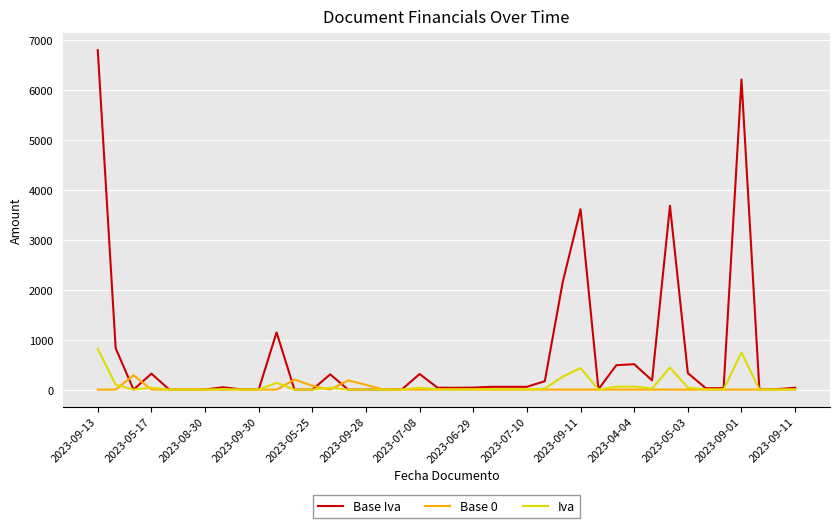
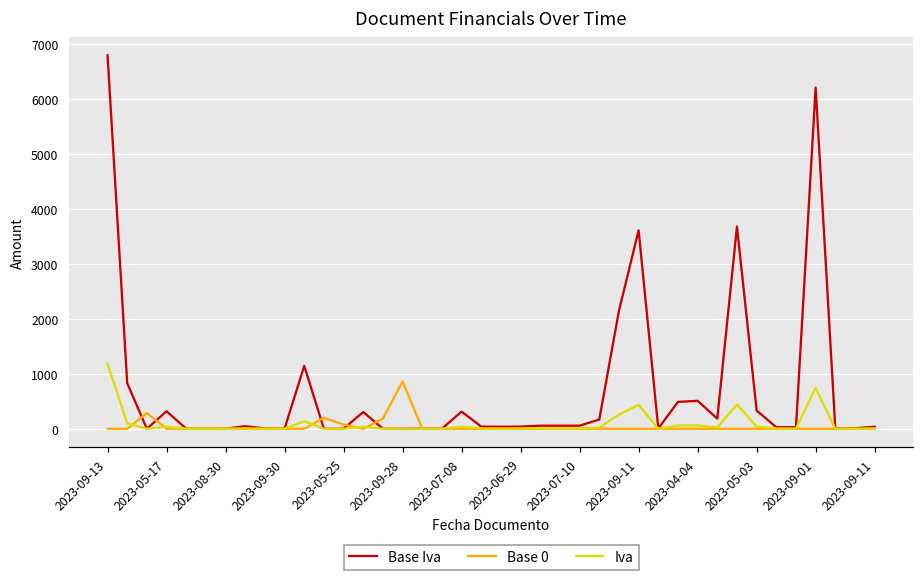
Iva, 2023-09-13: 800 -> 1200
Base 0, 2023-09-28: 100 -> 900
